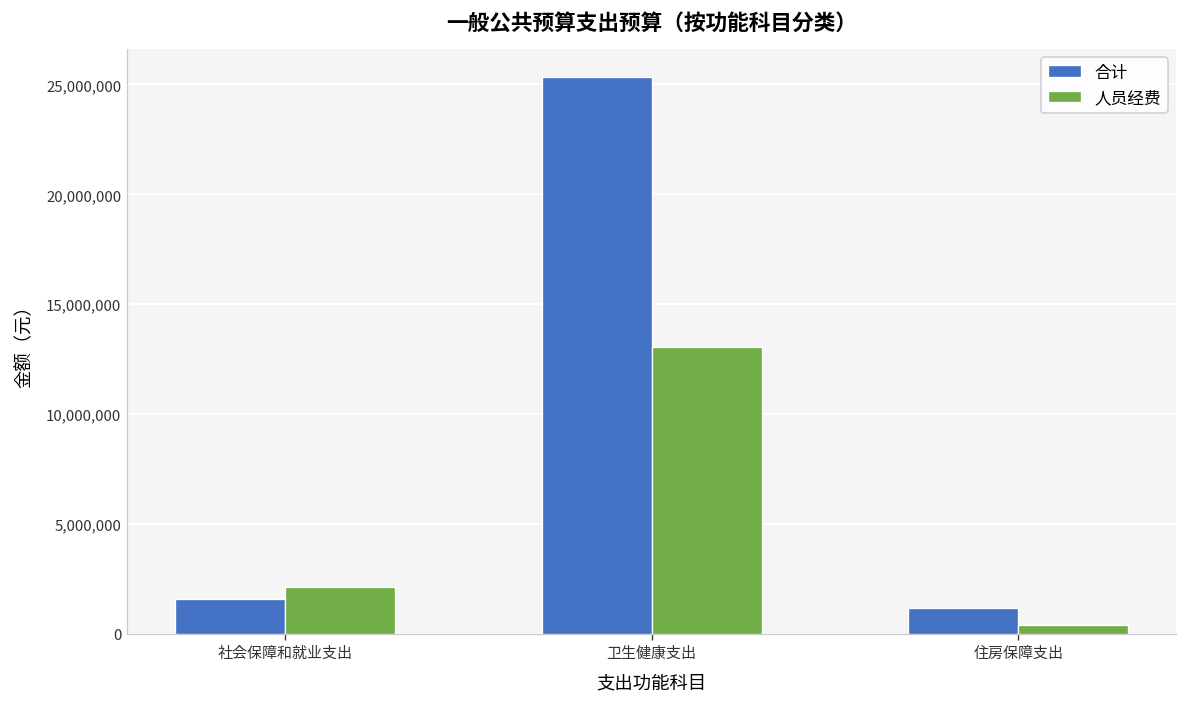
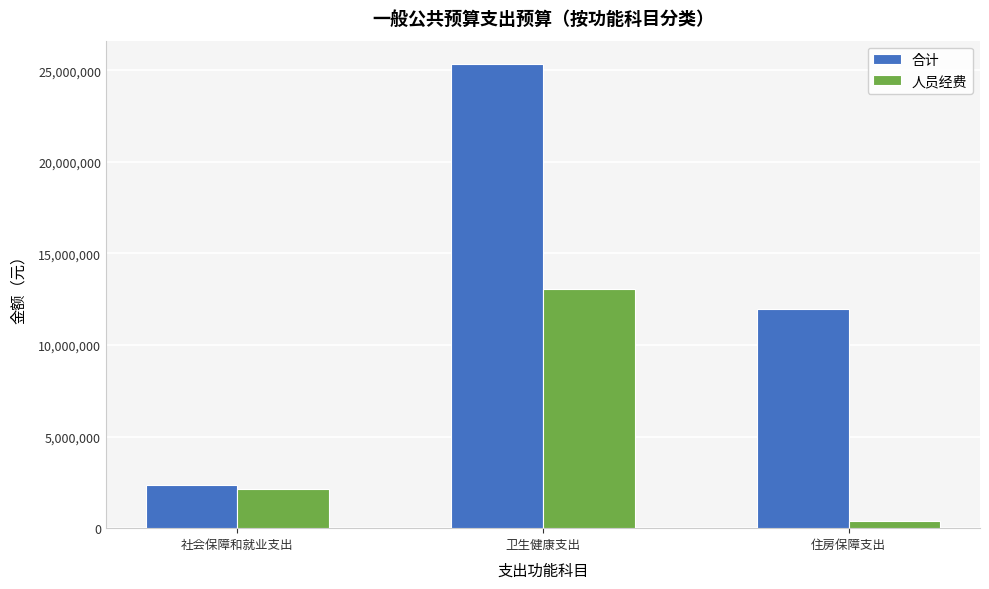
合计, 社会保障和就业支出: 1,600,000 -> 2,400,000
合计, 住房保障支出: 1,200,000 -> 11,900,000
